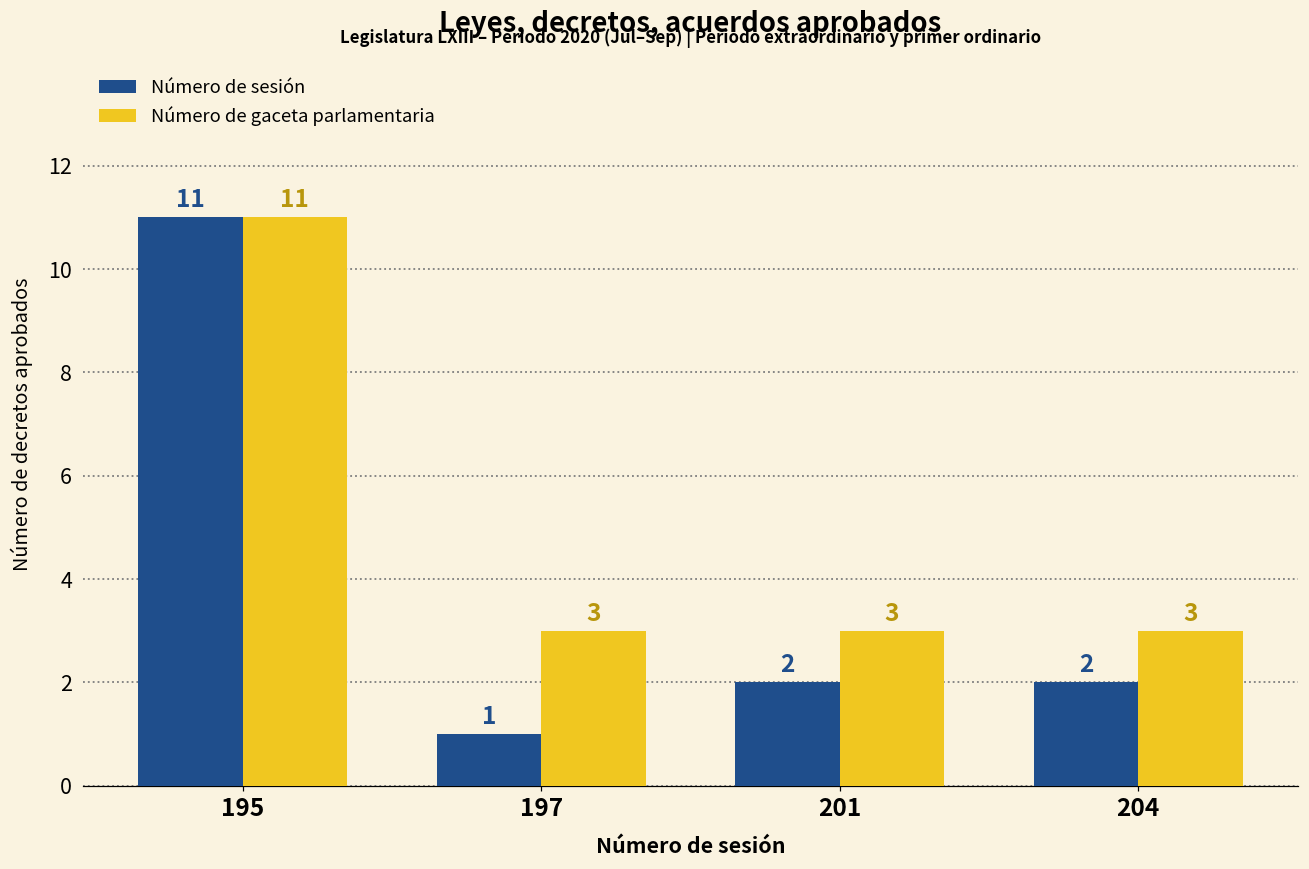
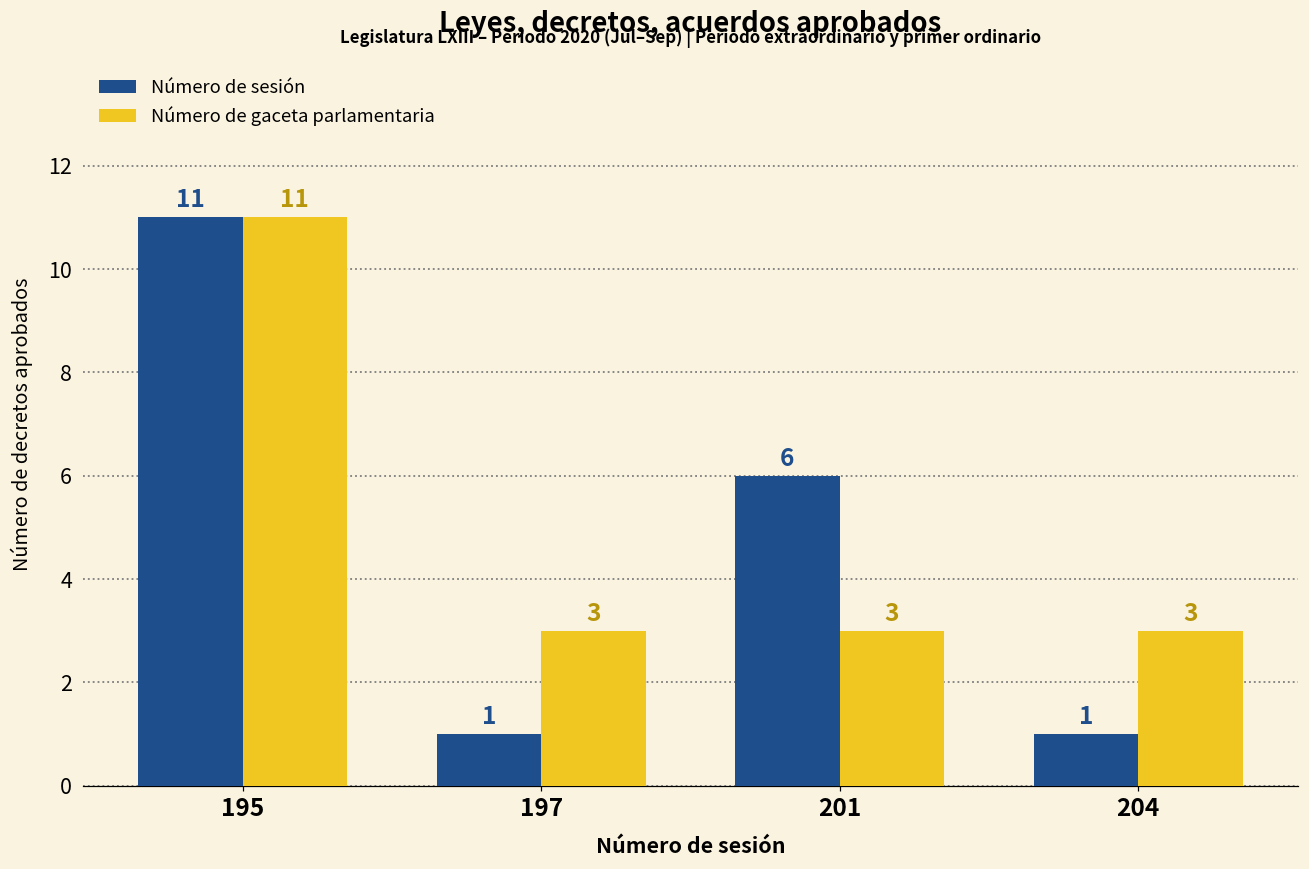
Número de sesión, 201: 2 -> 6
Número de sesión, 204: 2 -> 1
